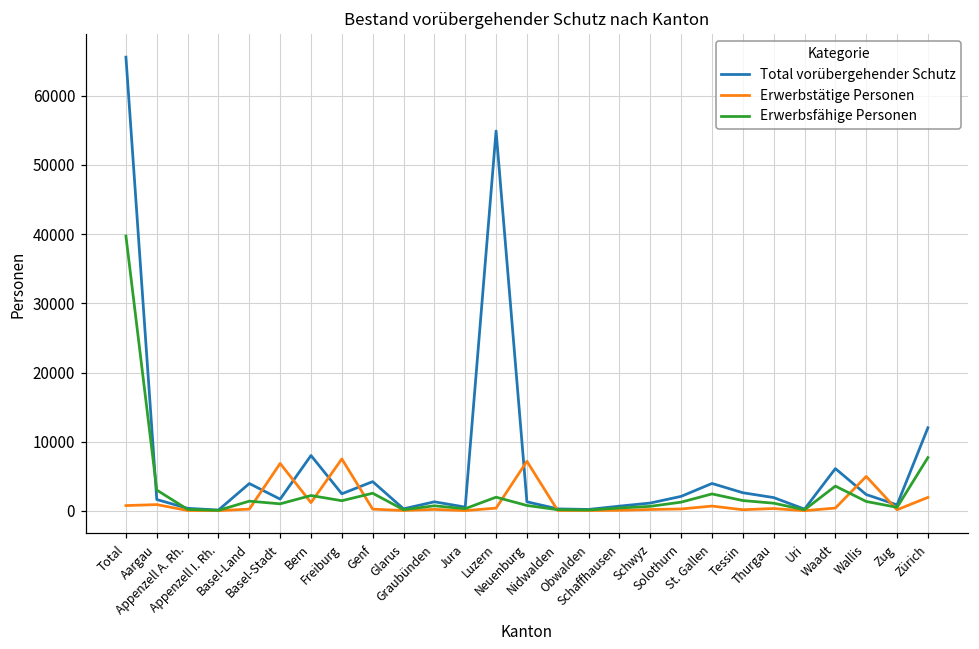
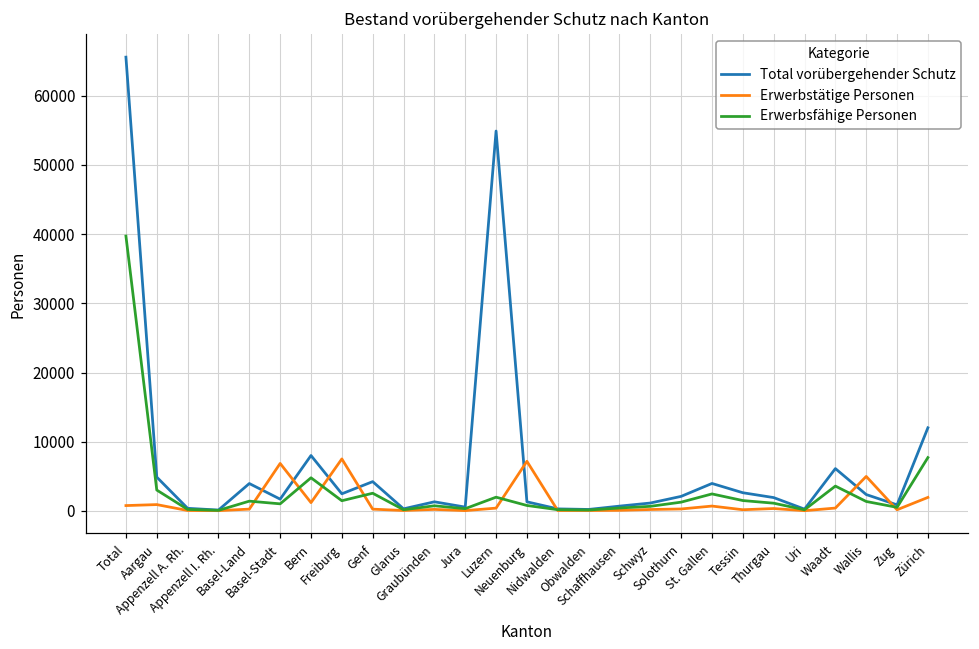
Total vorübergehender Schutz, Aargau: 2000 -> 5000
Erwerbsfähige Personen, Bern: 2000 -> 5000
